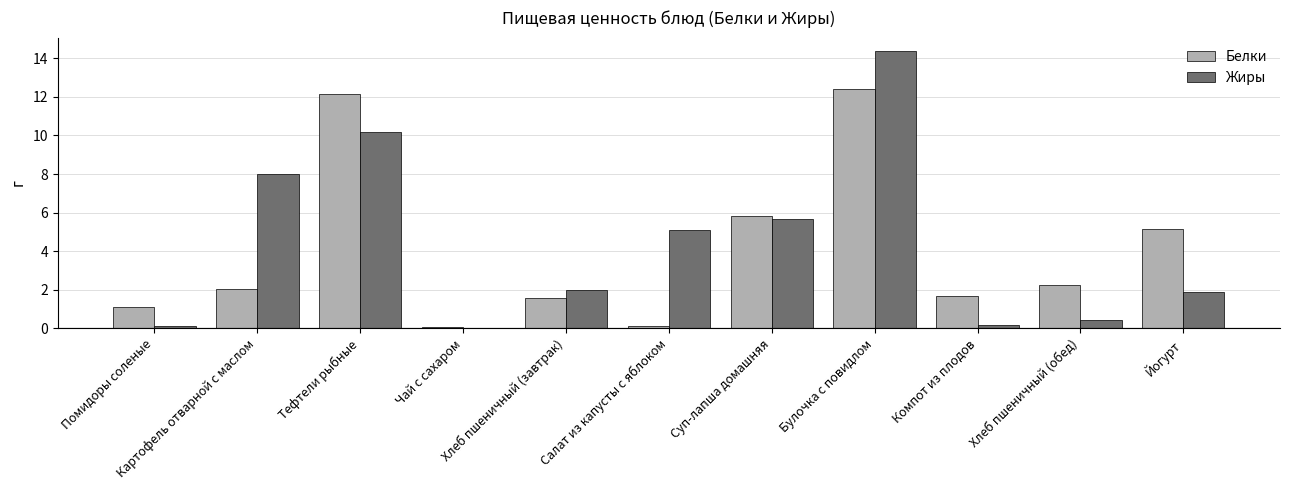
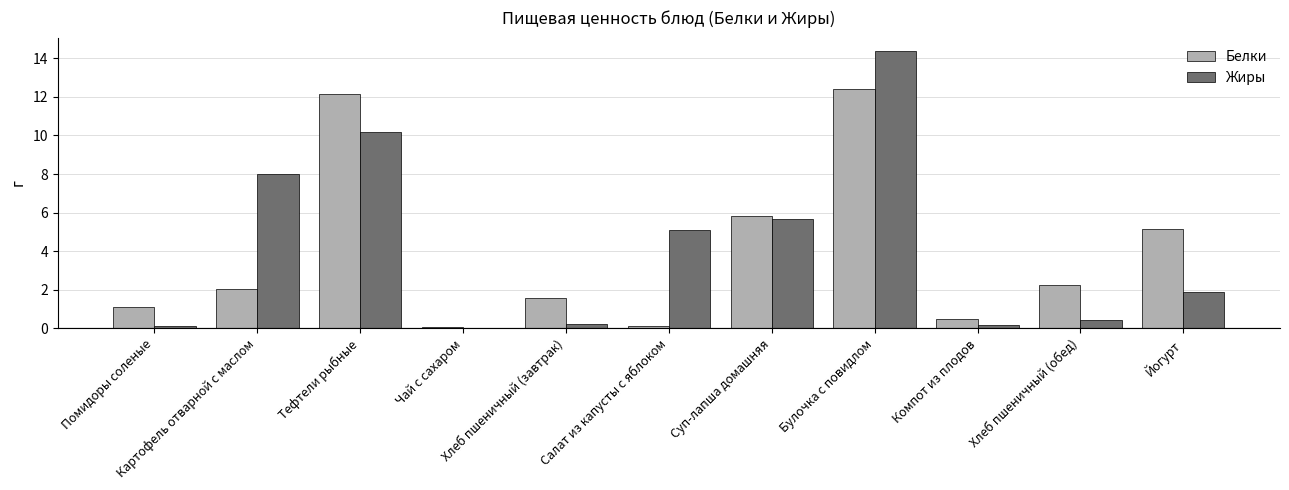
Жиры, Хлеб пшеничный (завтрак): 2.0 -> 0.2
Белки, Компот из плодов: 1.7 -> 0.5
